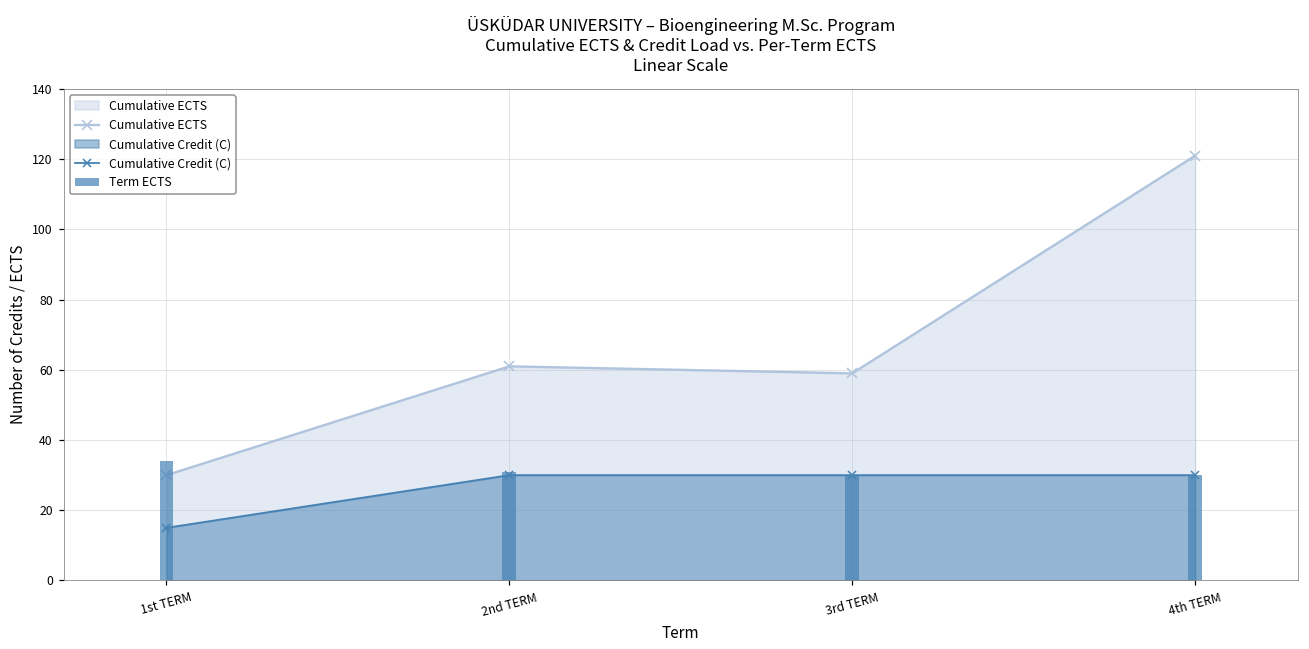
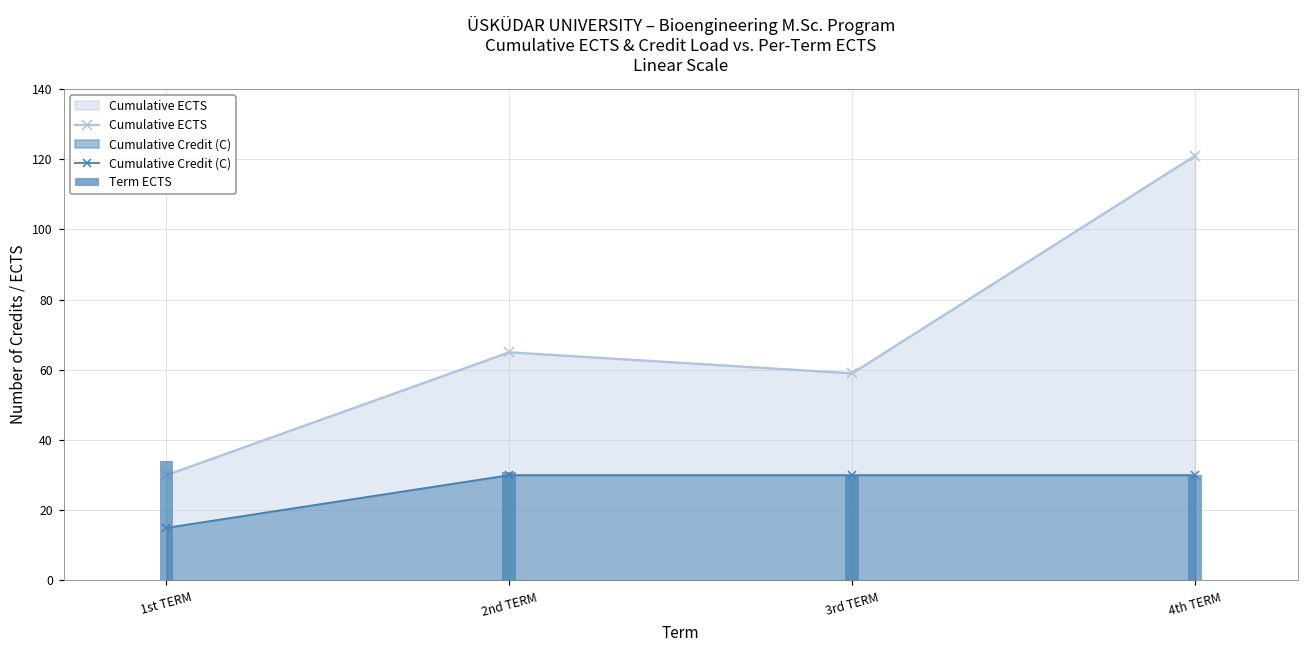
Cumulative ECTS, 2nd TERM: 61 -> 65
